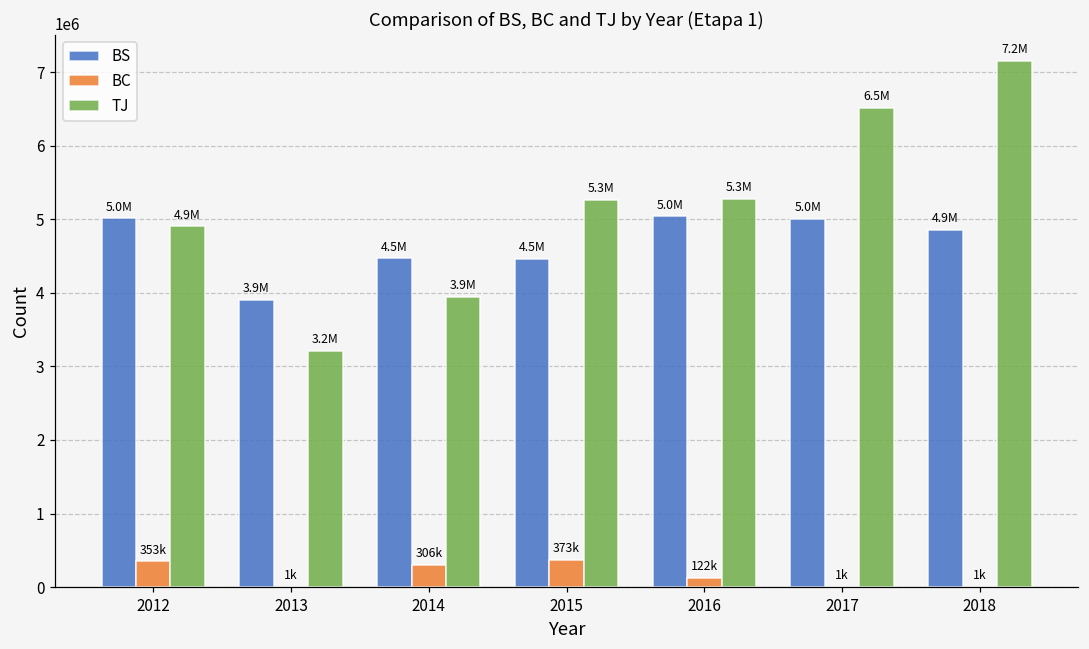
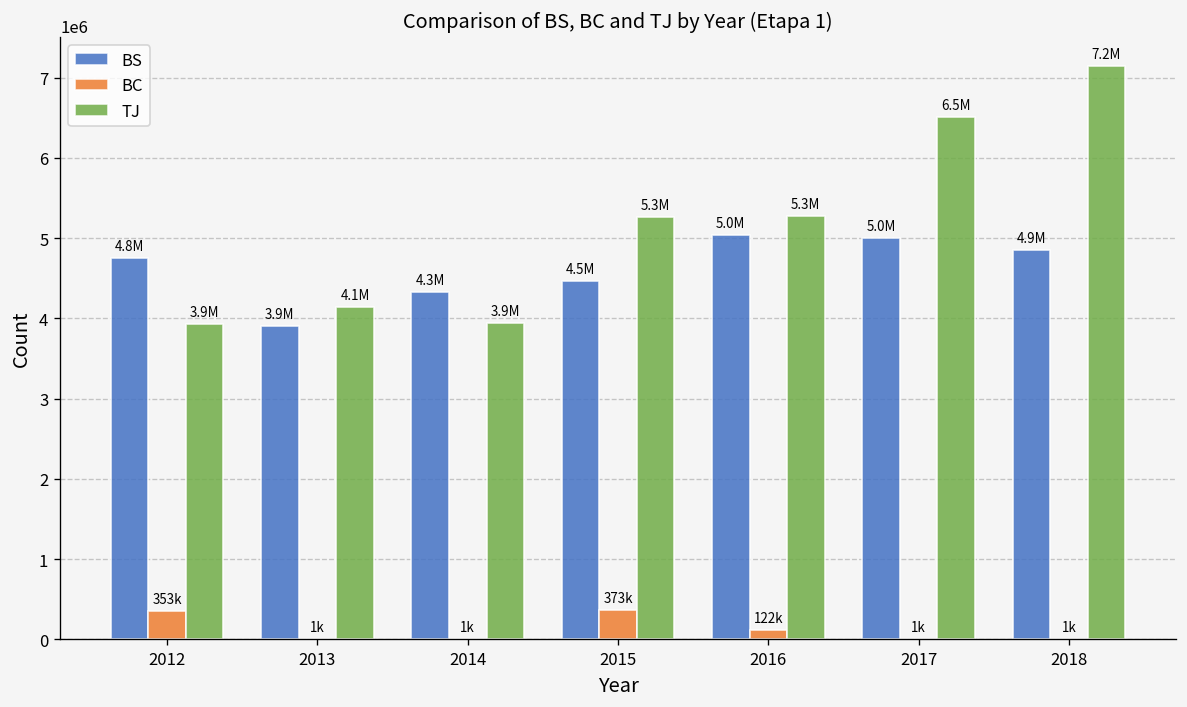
BS, 2012: 5.0M -> 4.8M
TJ, 2012: 4.9M -> 3.9M
TJ, 2013: 3.2M -> 4.1M
BS, 2014: 4.5M -> 4.3M
BC, 2014: 306k -> 1k
